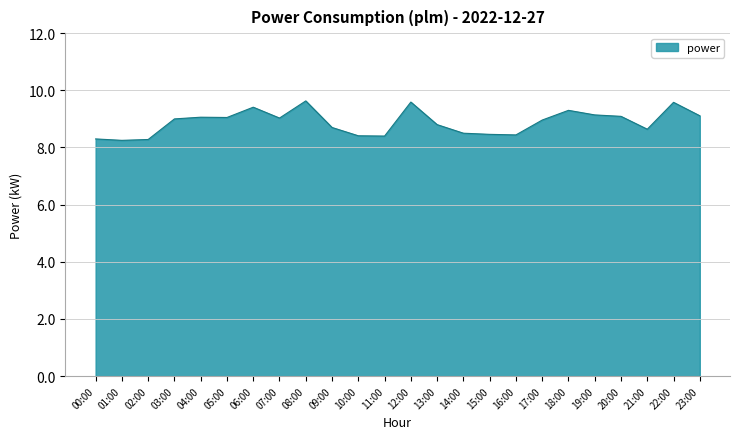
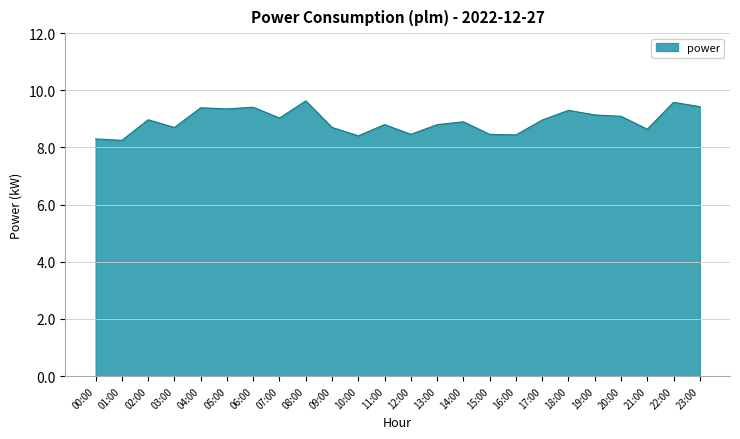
02:00: 8.3 -> 9.0
03:00: 9.0 -> 8.7
04:00: 9.1 -> 9.4
05:00: 9.1 -> 9.4
11:00: 8.4 -> 8.8
12:00: 9.6 -> 8.5
14:00: 8.5 -> 8.9
23:00: 9.1 -> 9.4
